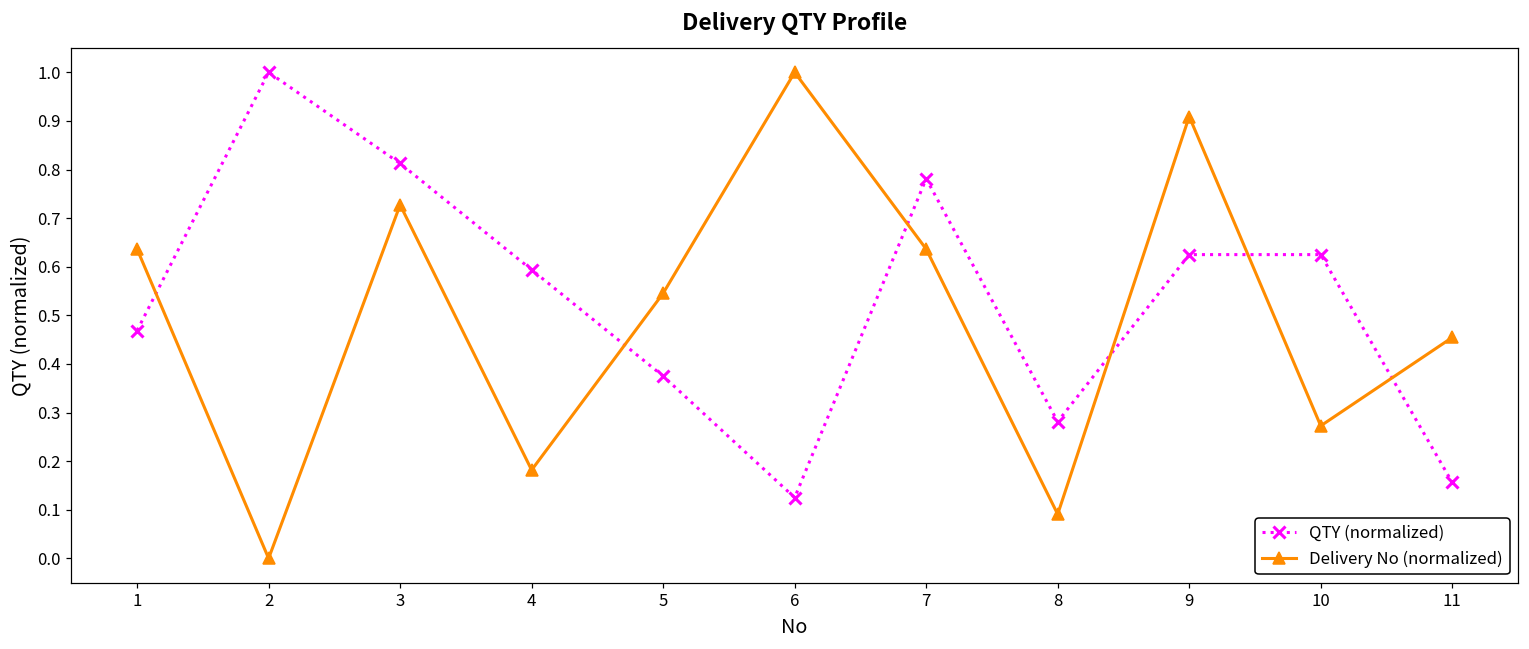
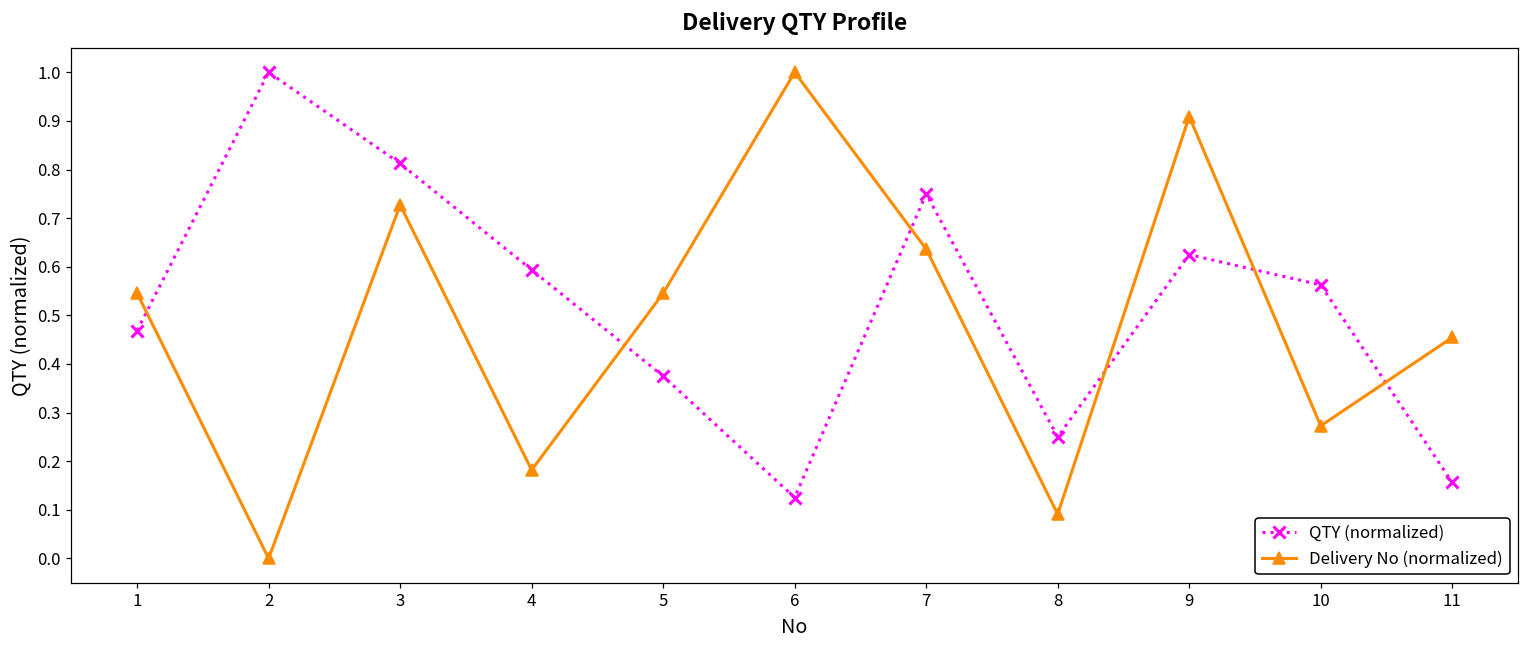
Delivery No (normalized), 1: 0.64 -> 0.55
QTY (normalized), 7: 0.78 -> 0.75
QTY (normalized), 8: 0.28 -> 0.25
QTY (normalized), 10: 0.63 -> 0.56
